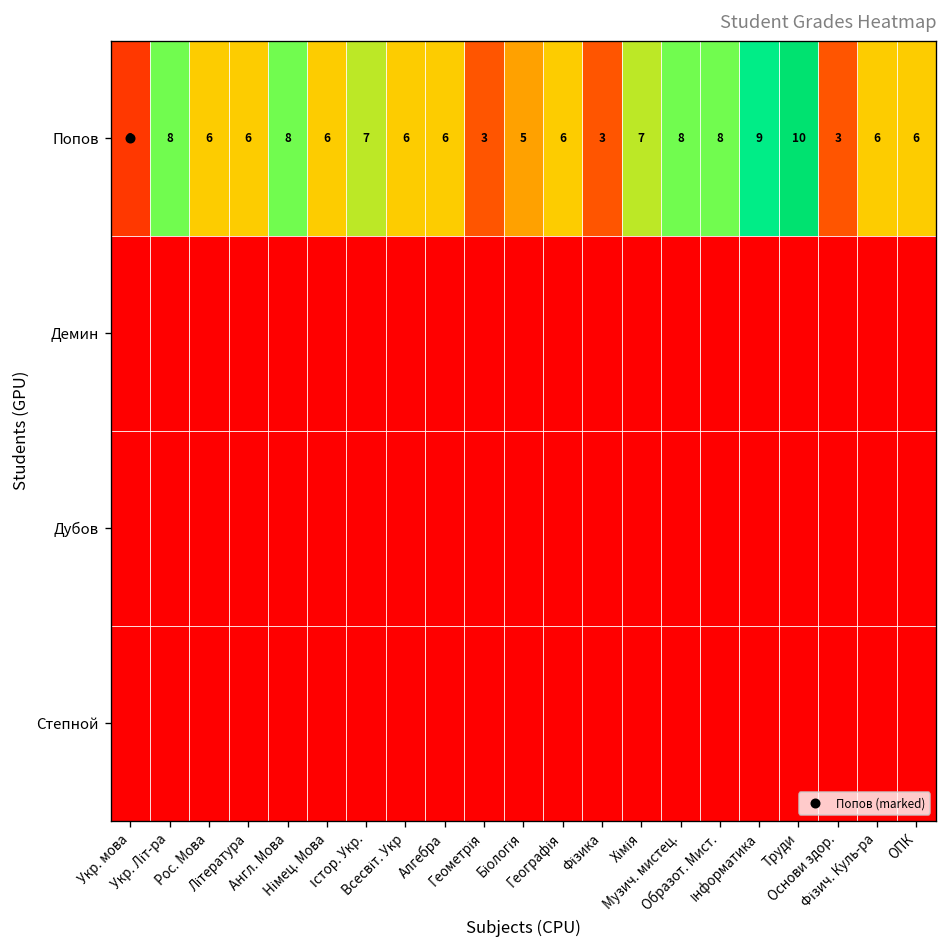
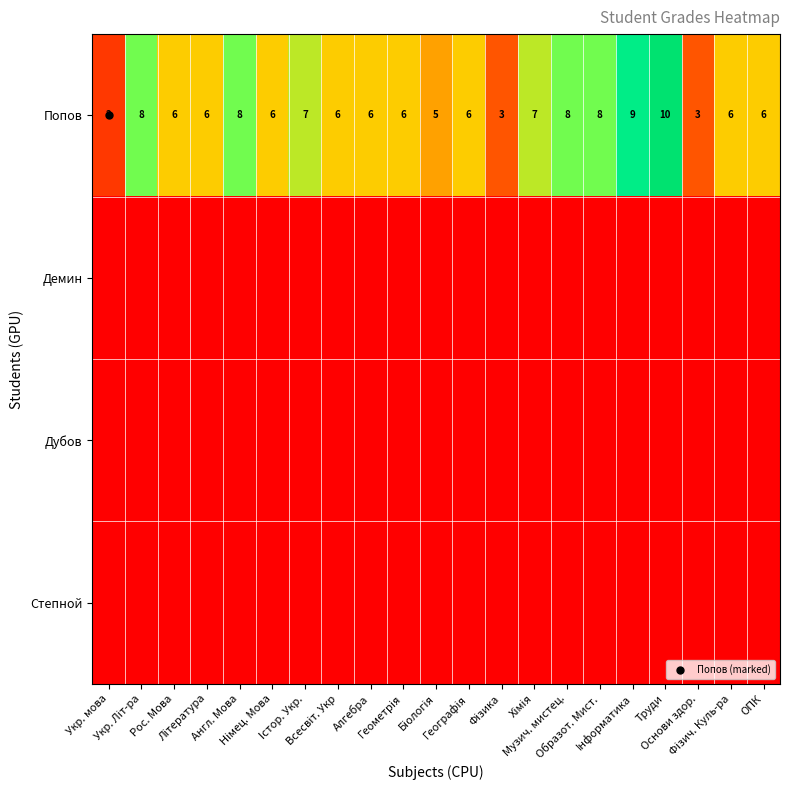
Попов, Геометрія: 3 -> 6
